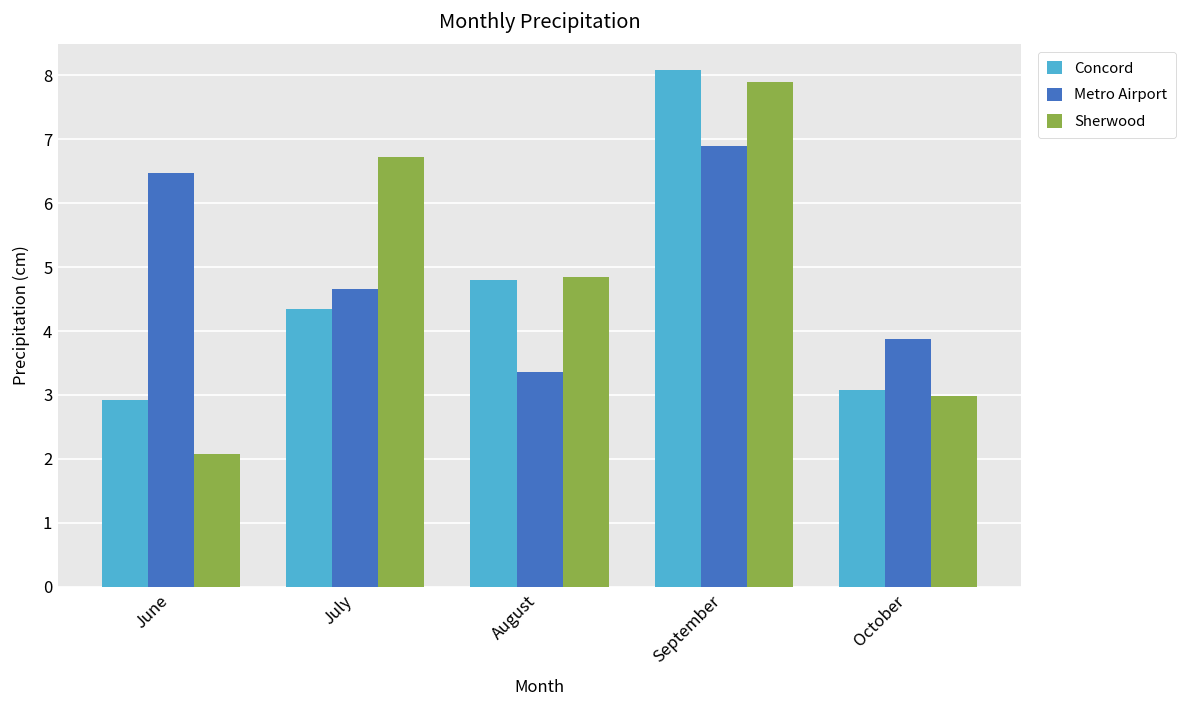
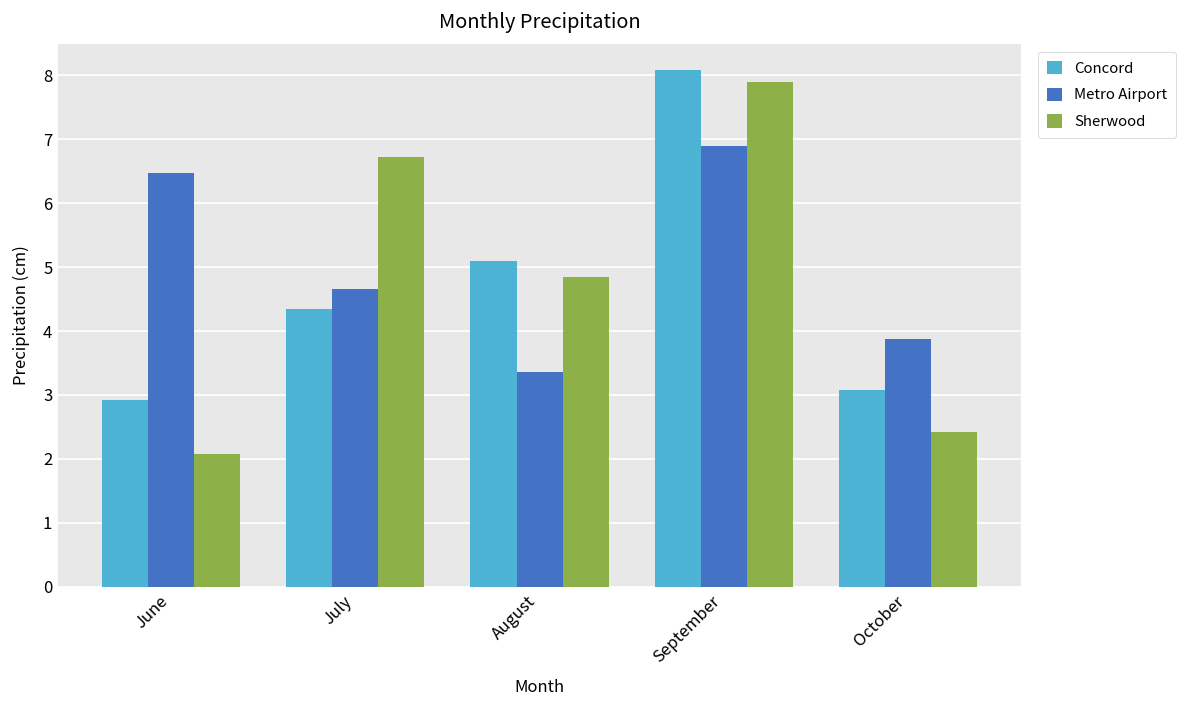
Concord, August: 4.8 -> 5.1
Sherwood, October: 3.0 -> 2.4
